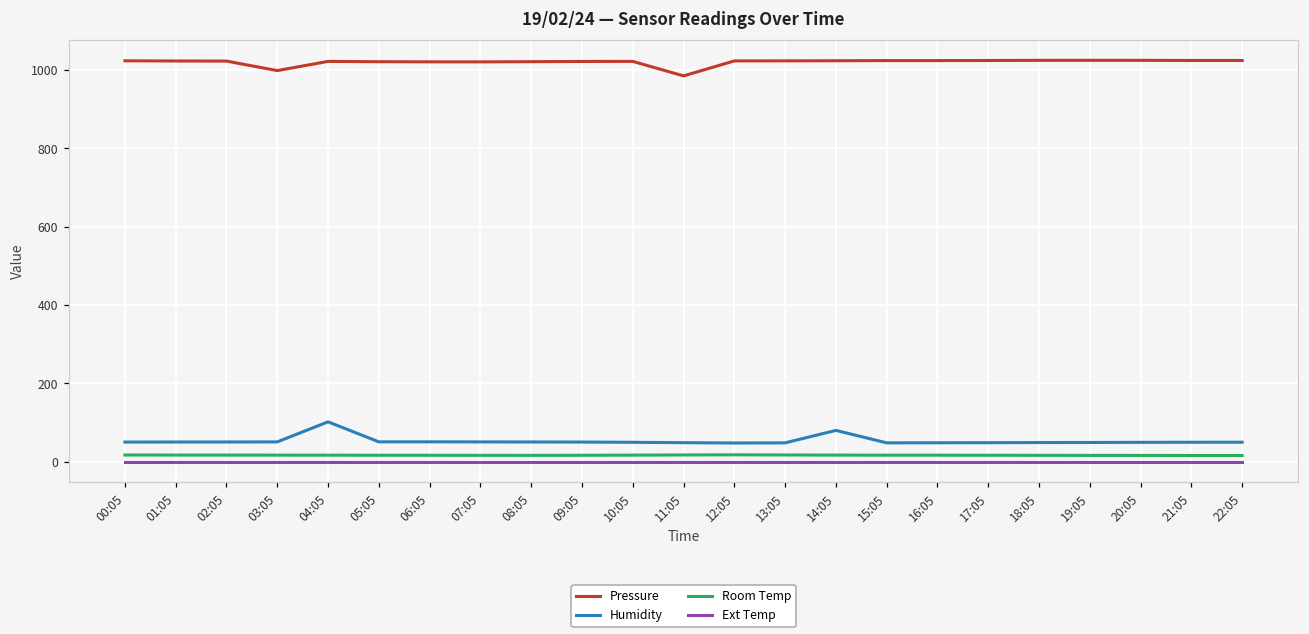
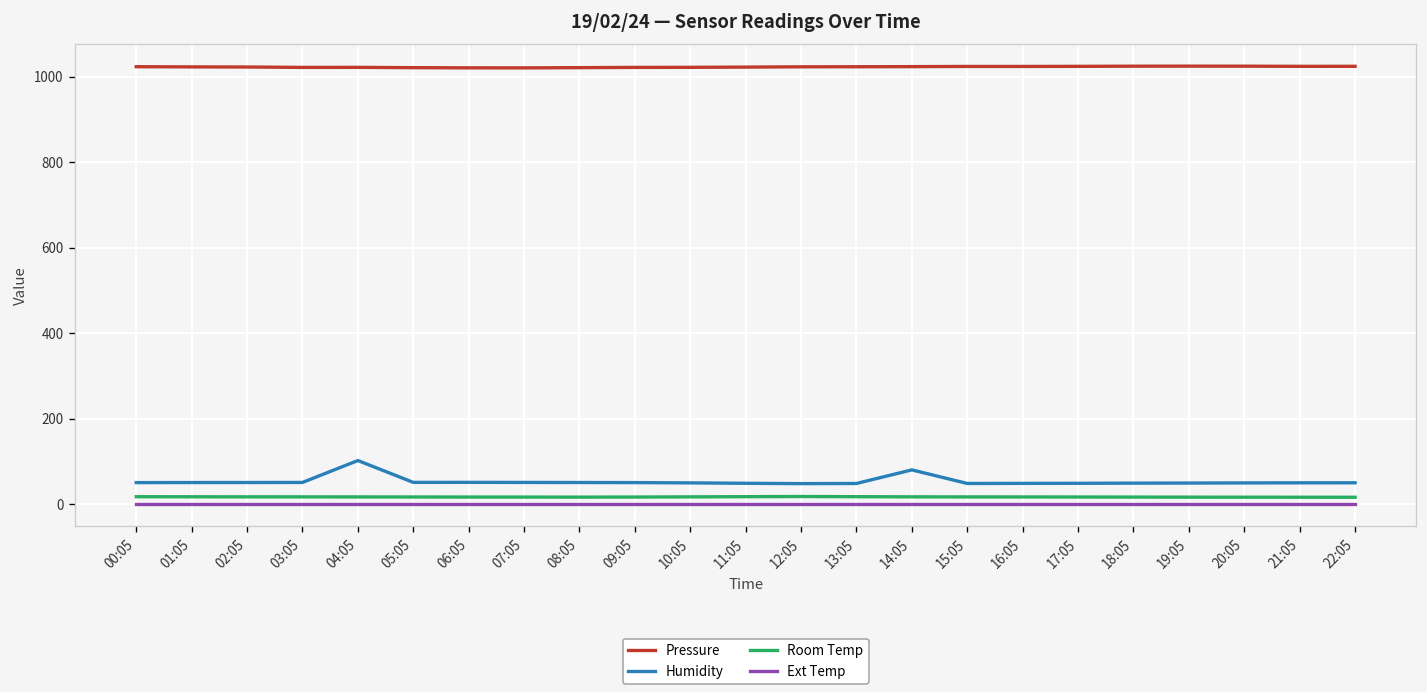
Pressure, 03:05: 1000 -> 1020
Pressure, 11:05: 990 -> 1020
